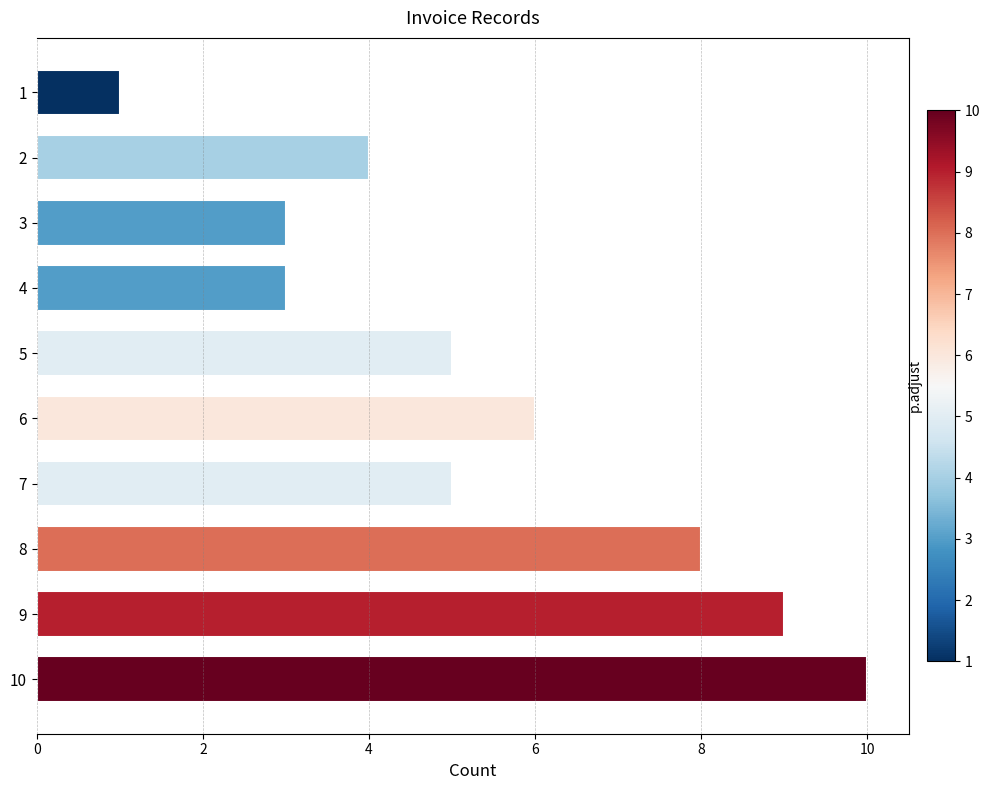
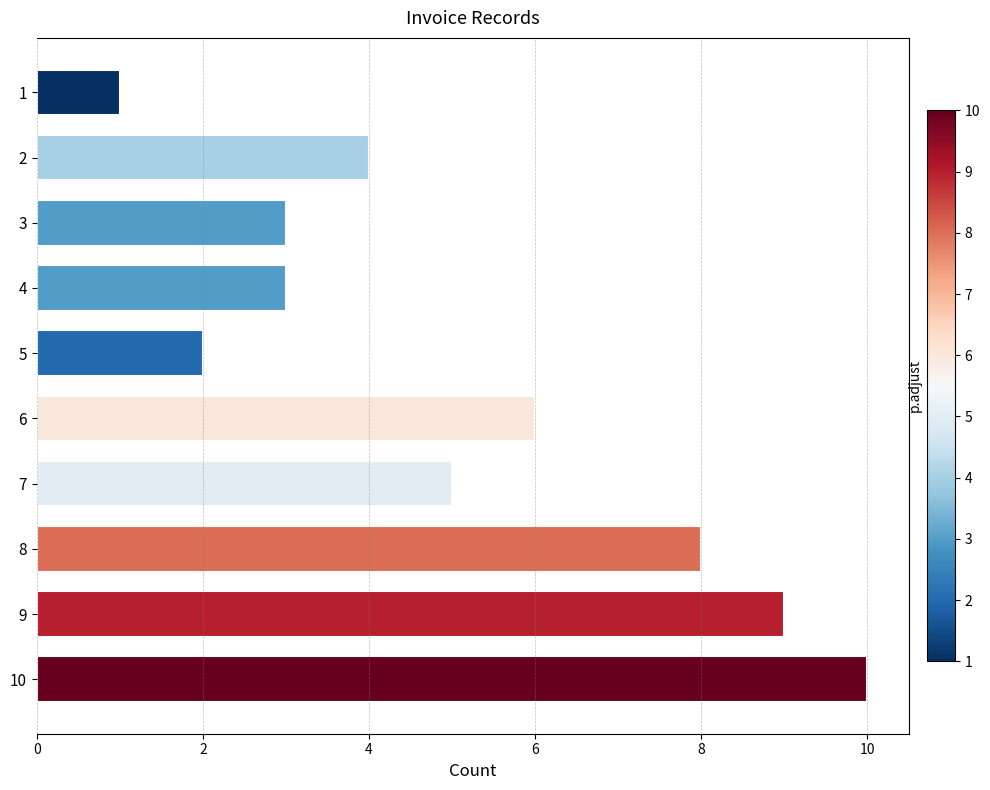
5: 5 -> 2
